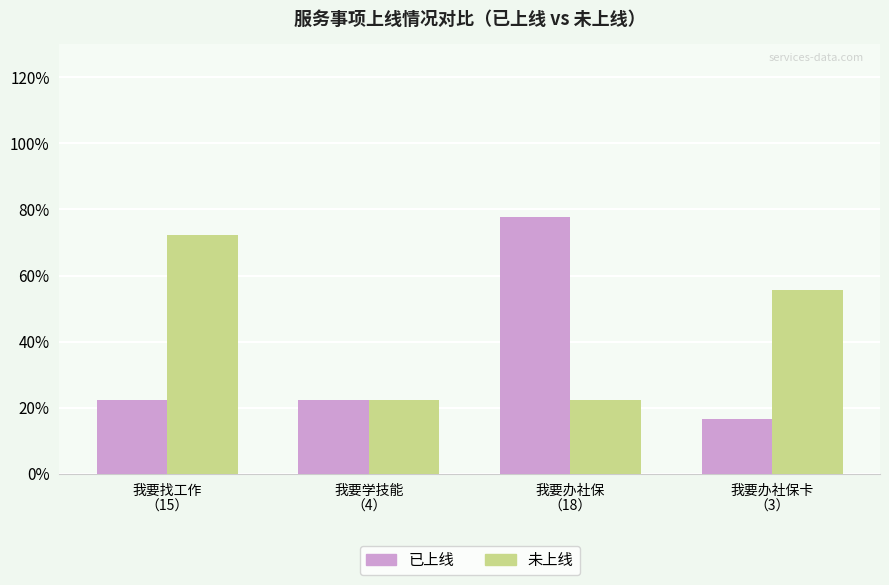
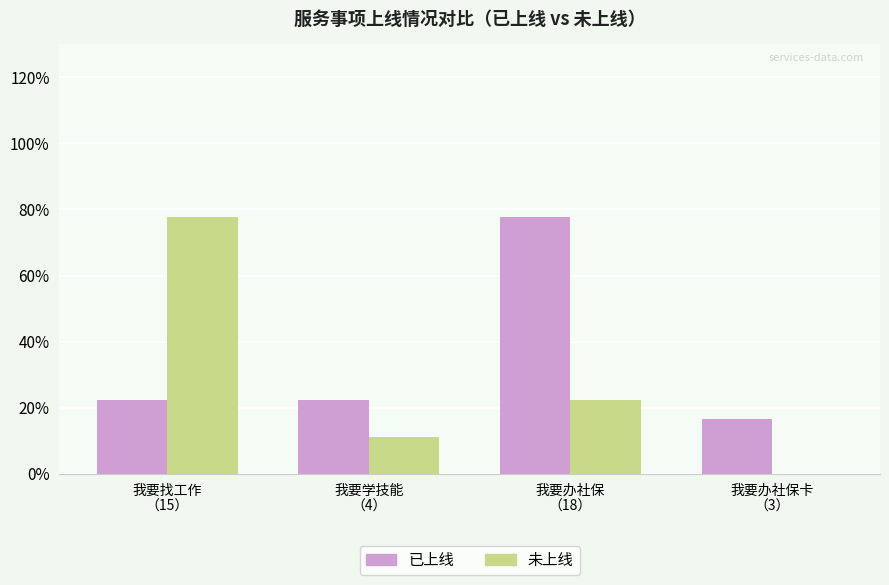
未上线, 我要找工作 （15）: 72% -> 78%
未上线, 我要学技能 （4）: 22% -> 11%
未上线, 我要办社保卡 （3）: 56% -> 0%
